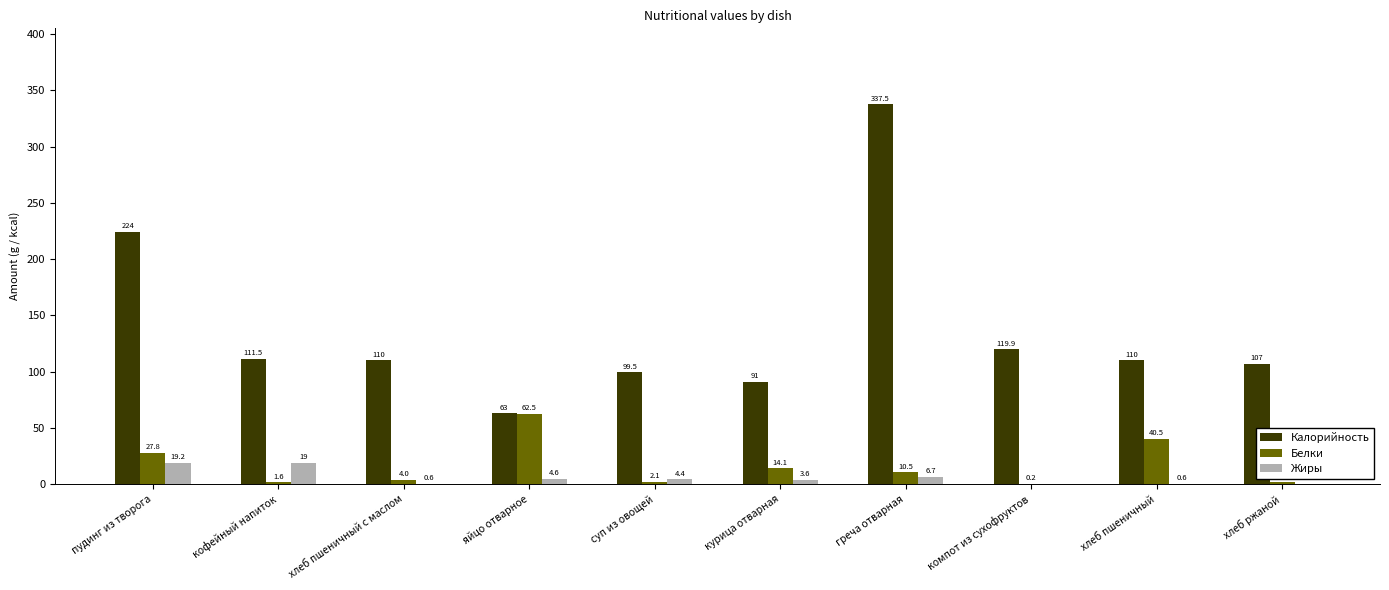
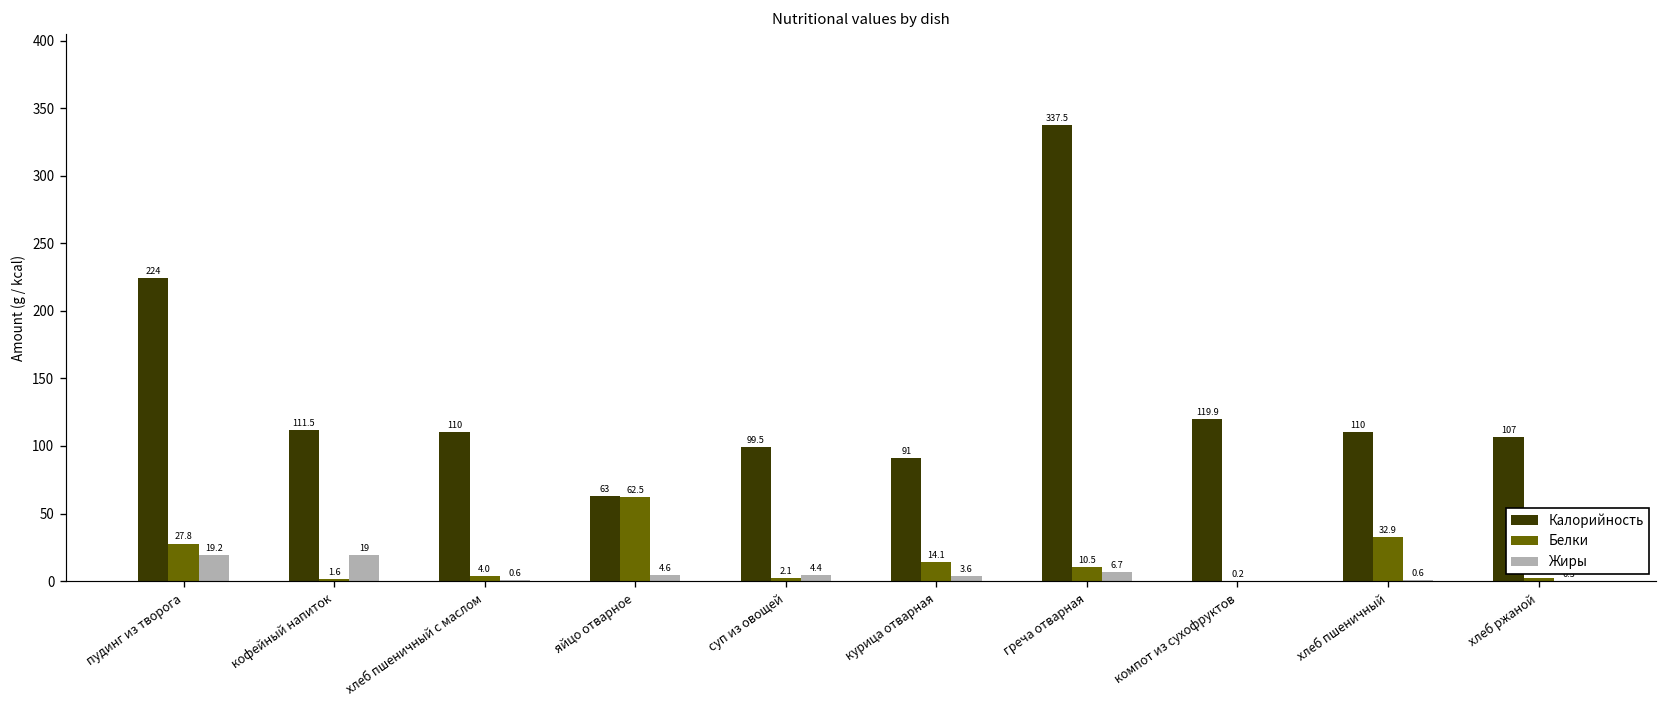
Белки, хлеб пшеничный: 40.5 -> 32.9
